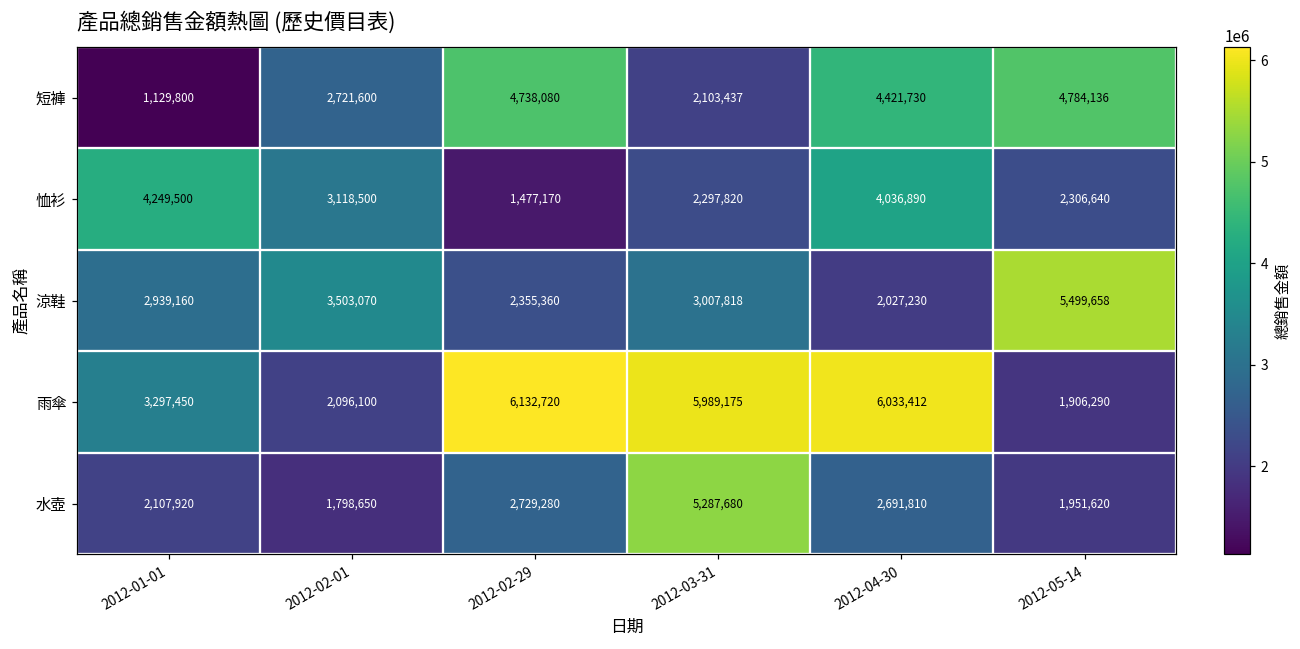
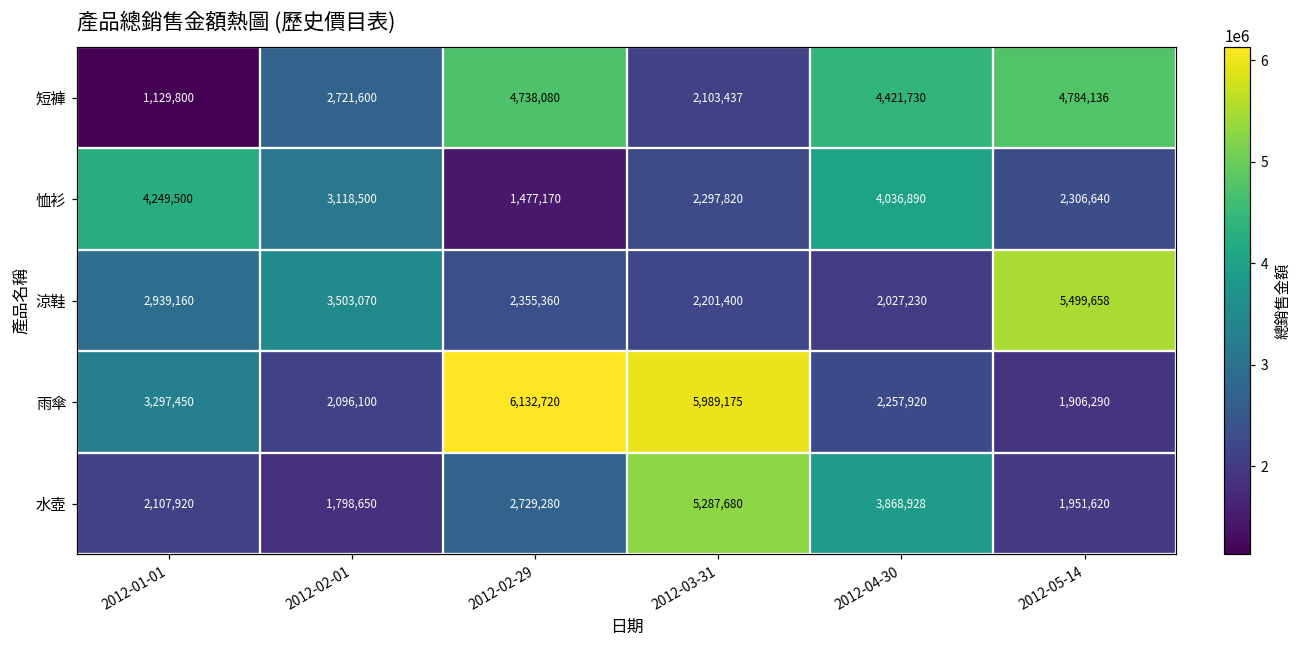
涼鞋, 2012-03-31: 3,007,818 -> 2,201,400
雨傘, 2012-04-30: 6,033,412 -> 2,257,920
水壺, 2012-04-30: 2,691,810 -> 3,868,928
